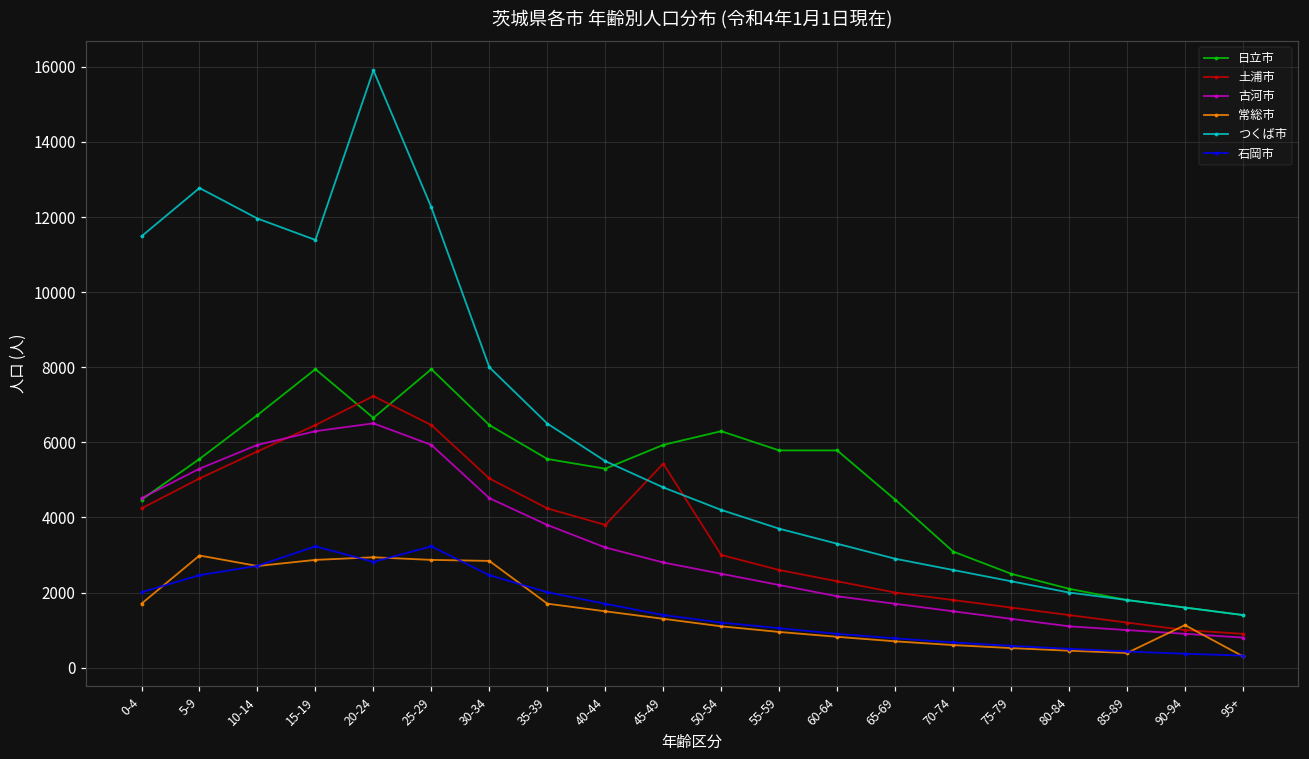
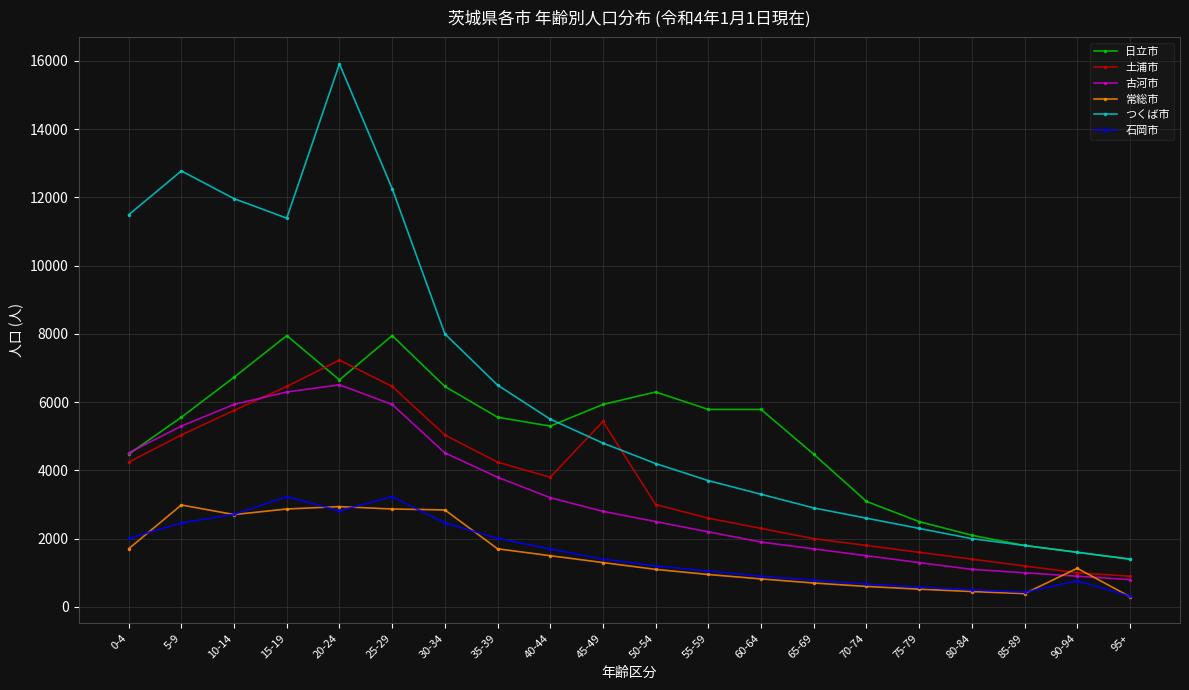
石岡市, 90-94: 400 -> 800
